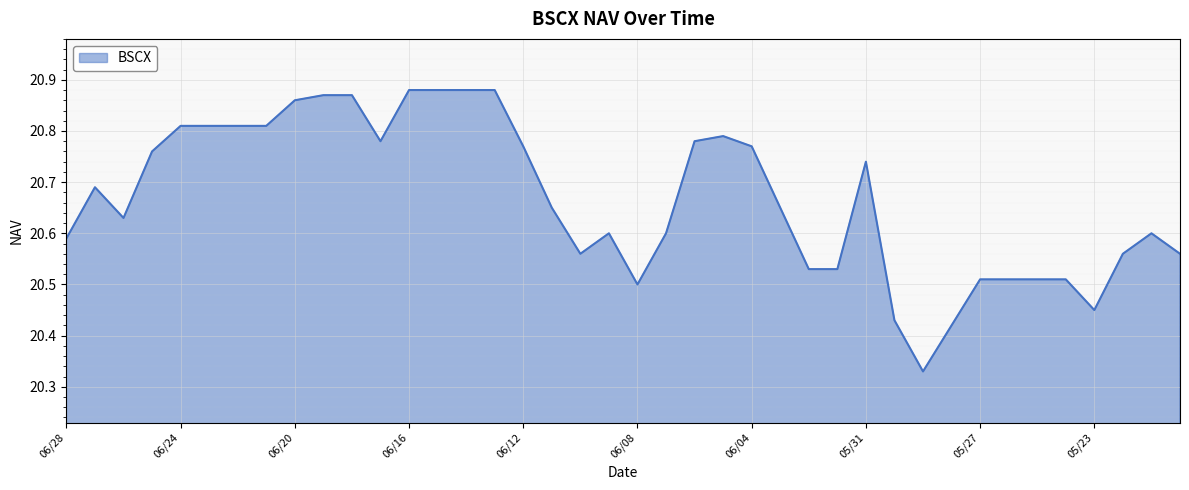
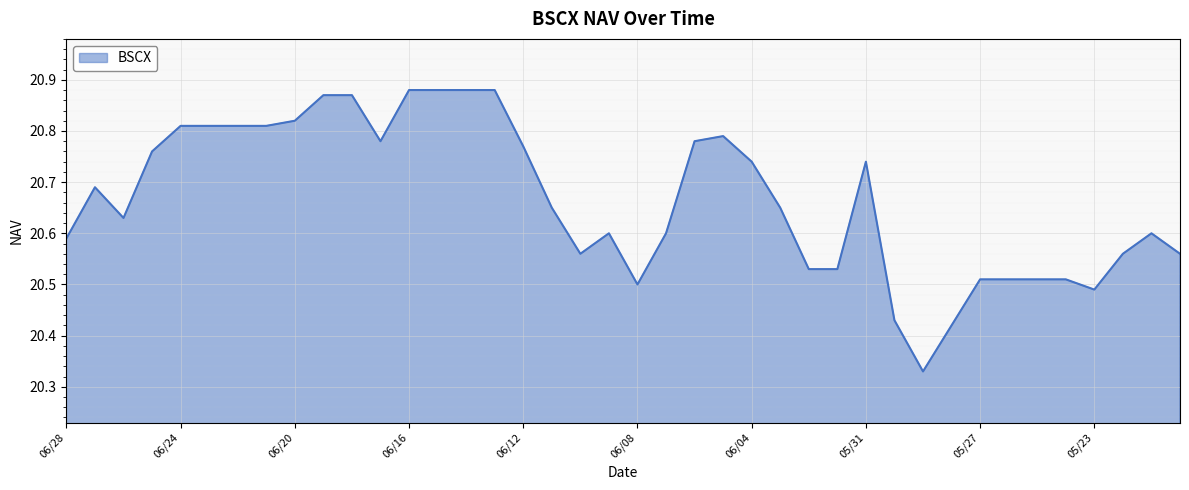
06/20: 20.86 -> 20.82
06/04: 20.77 -> 20.74
05/23: 20.45 -> 20.49
